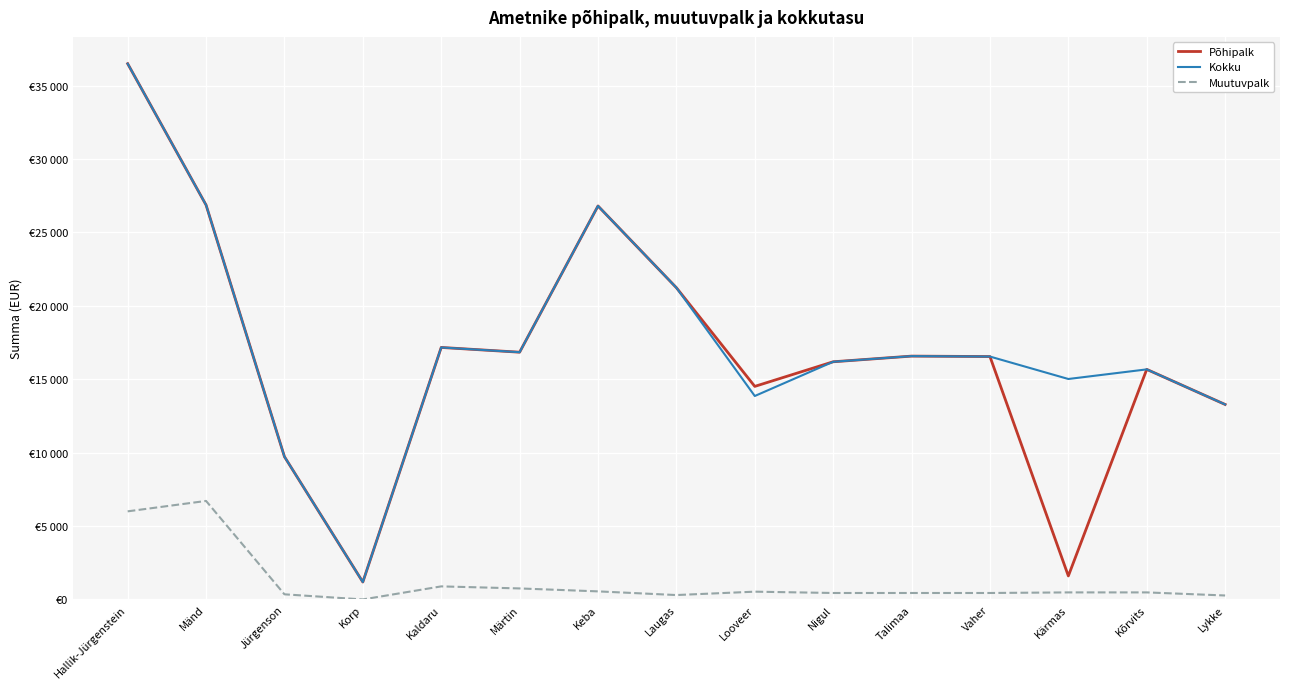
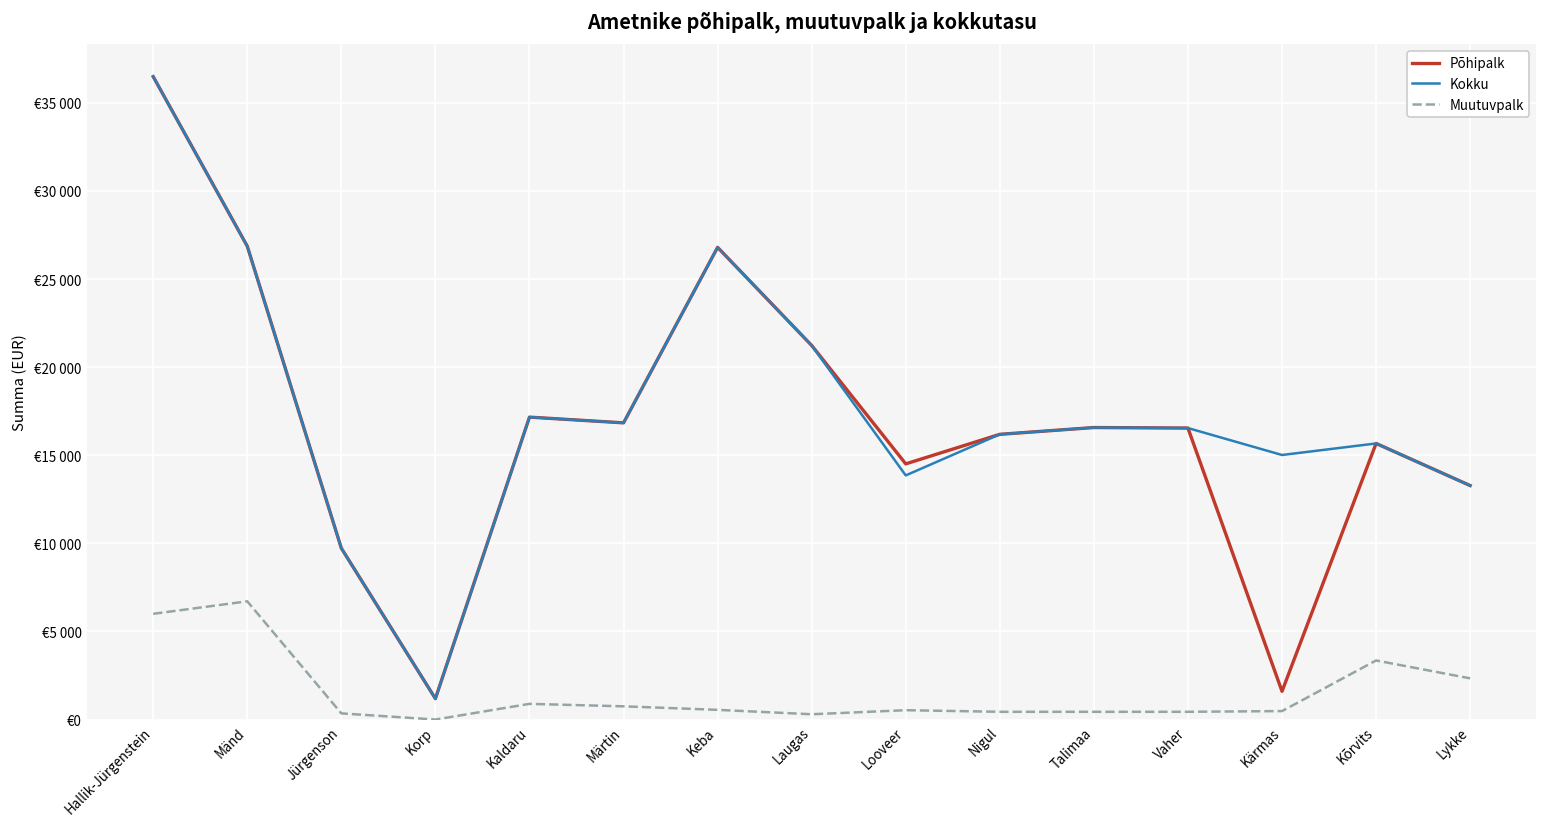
Muutuvpalk, Kõrvits: €500 -> €3400
Muutuvpalk, Lykke: €300 -> €2300
